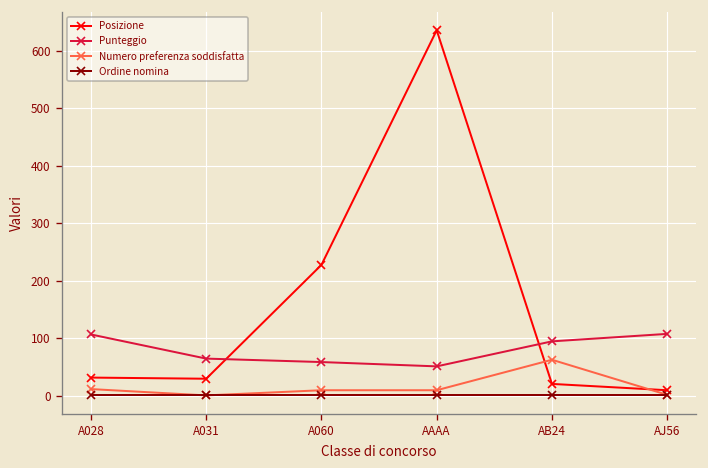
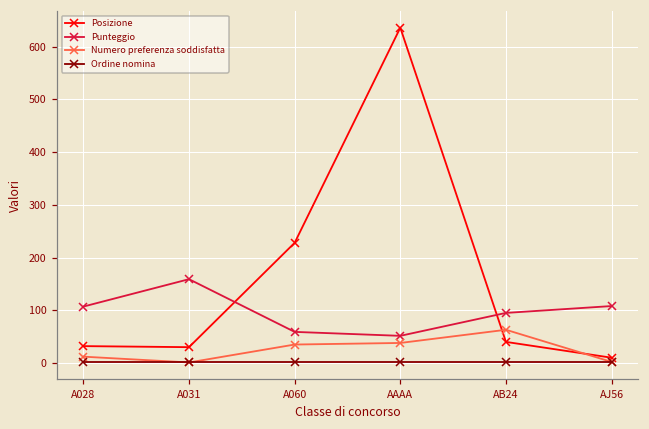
Punteggio, A031: 70 -> 160
Numero preferenza soddisfatta, A060: 10 -> 40
Numero preferenza soddisfatta, AAAA: 10 -> 40
Posizione, AB24: 20 -> 40
